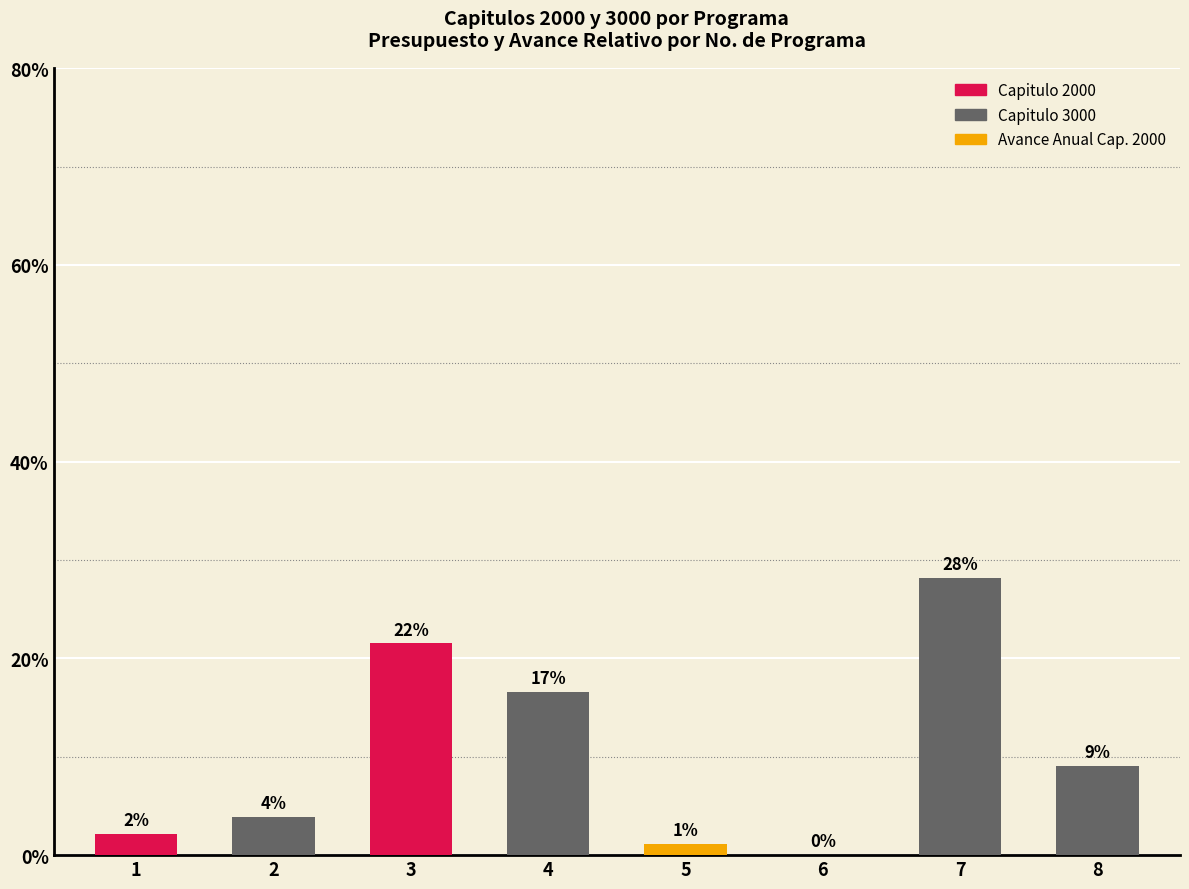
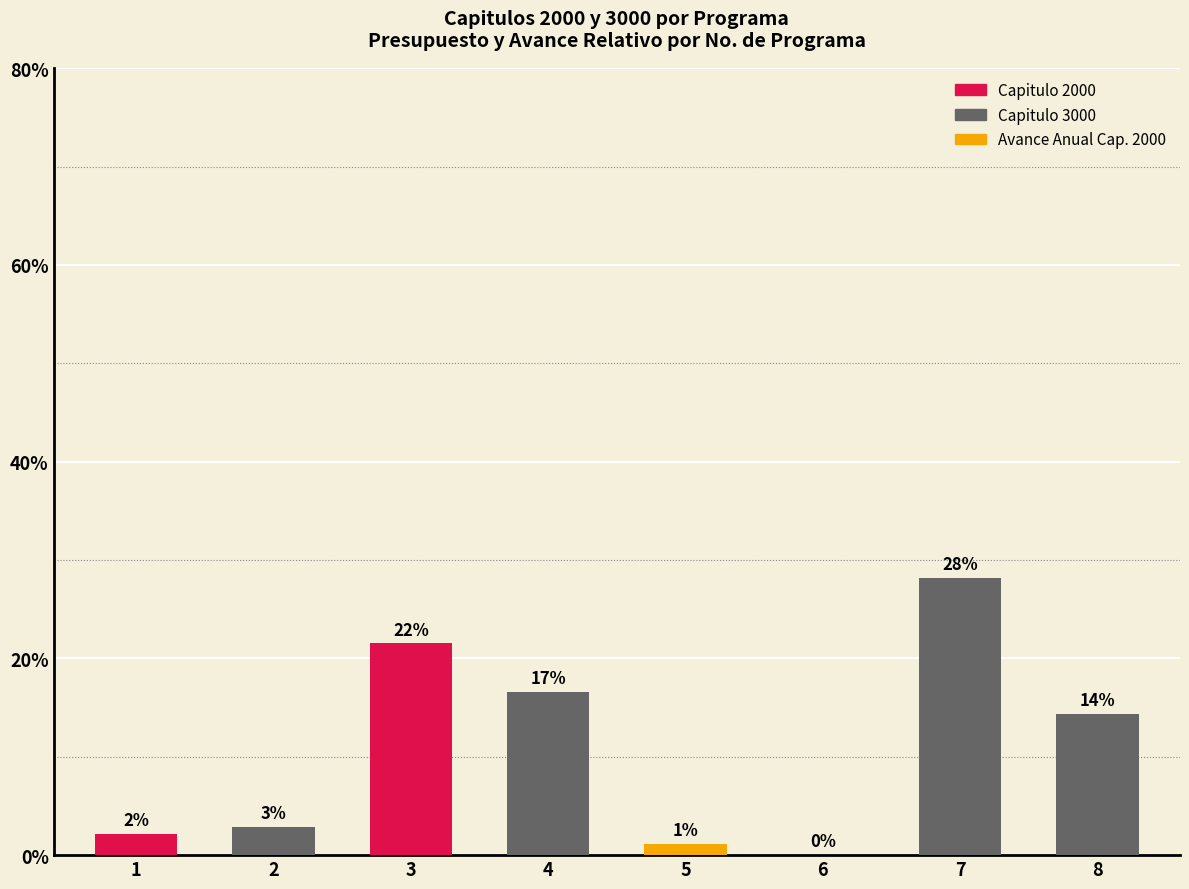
2: 4% -> 3%
8: 9% -> 14%
